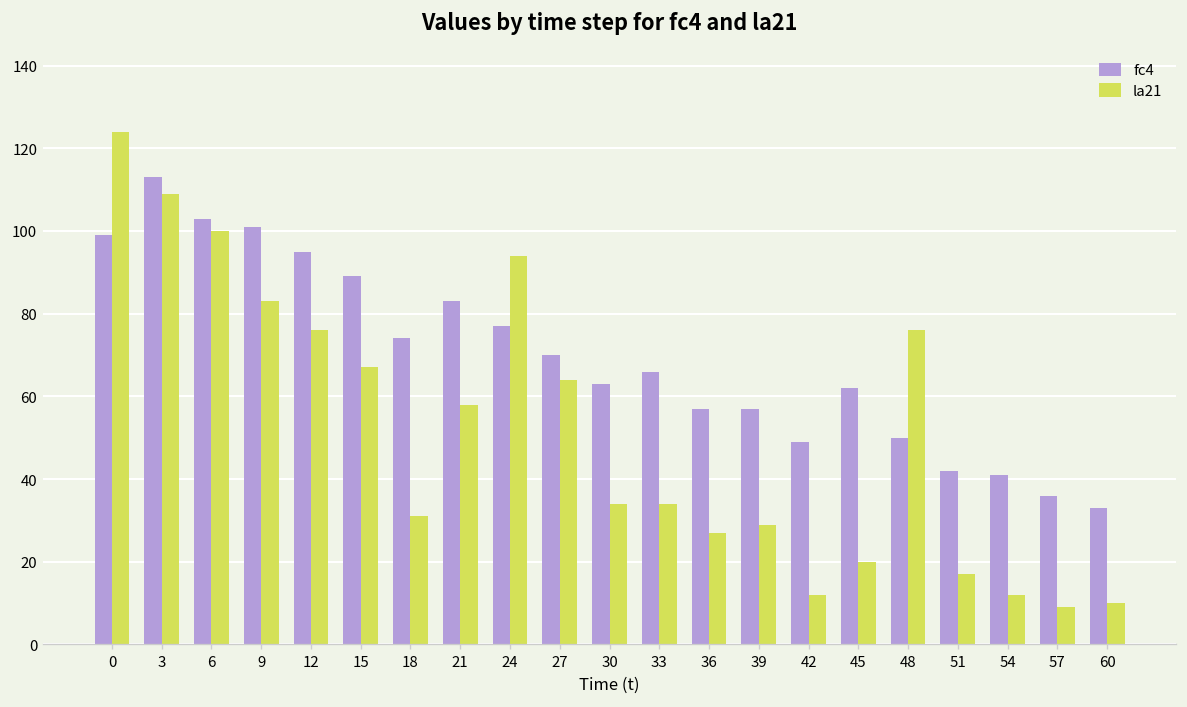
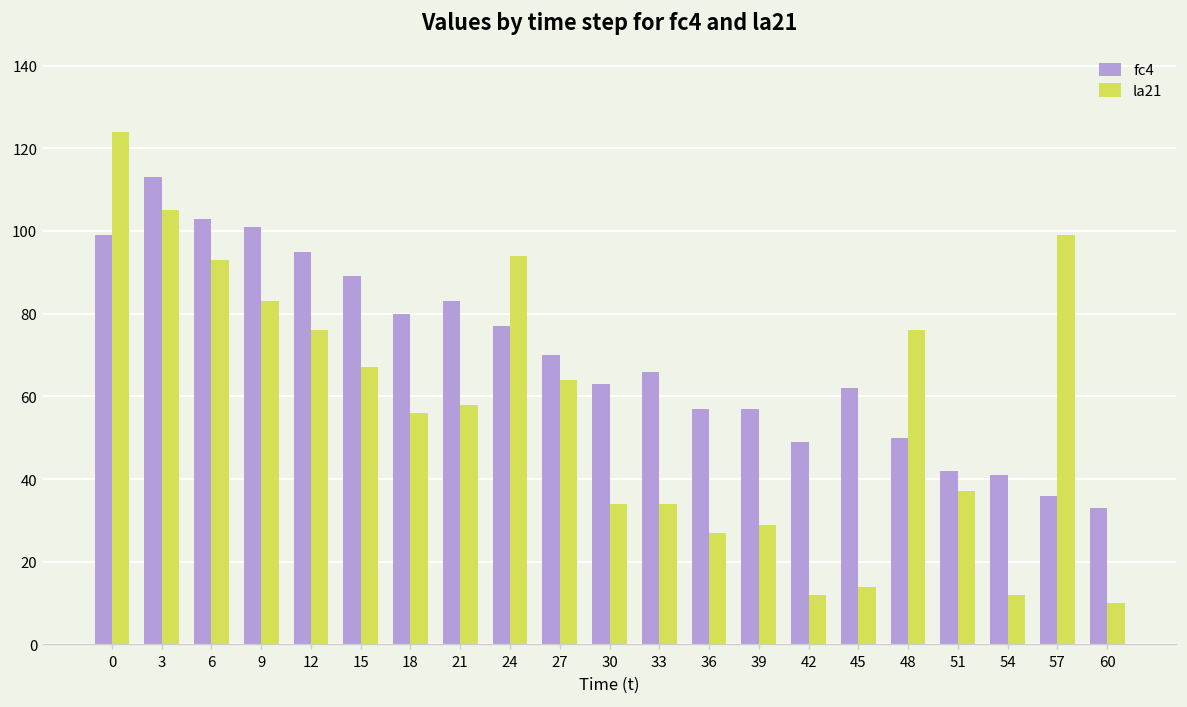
la21, 3: 109 -> 105
la21, 6: 100 -> 93
fc4, 18: 74 -> 80
la21, 18: 31 -> 56
la21, 45: 20 -> 14
la21, 51: 17 -> 37
la21, 57: 9 -> 99
